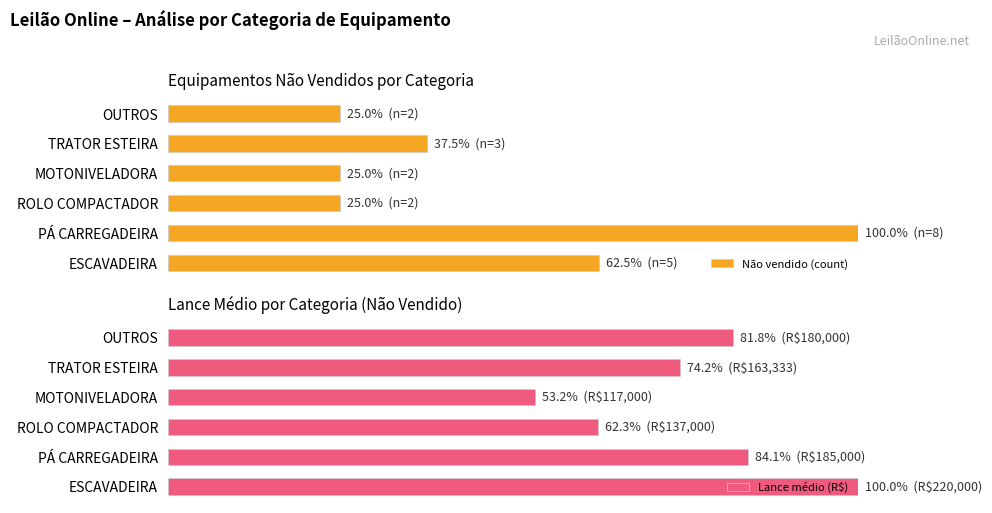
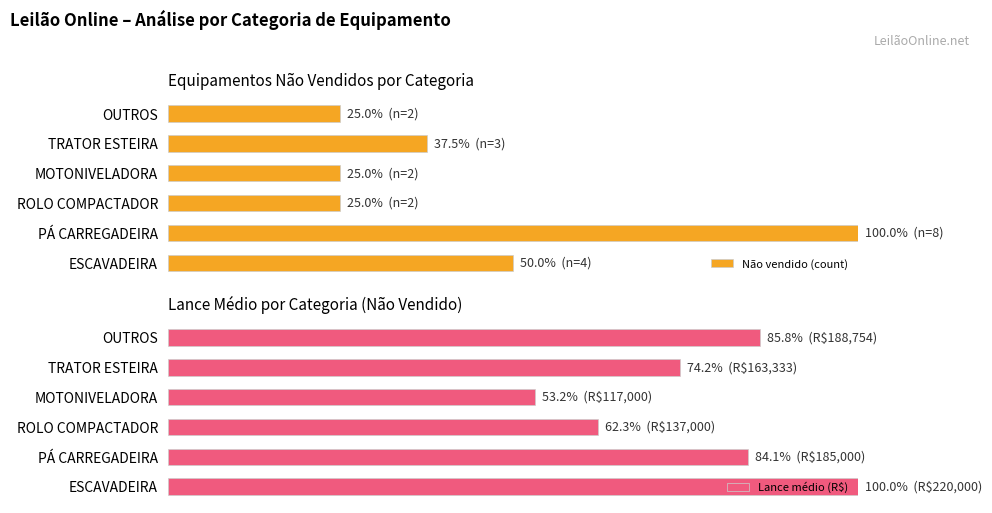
Equipamentos Não Vendidos por Categoria, ESCAVADEIRA: 62.5% (n=5) -> 50.0% (n=4)
Lance Médio por Categoria (Não Vendido), OUTROS: 81.8% (R$180,000) -> 85.8% (R$188,754)
